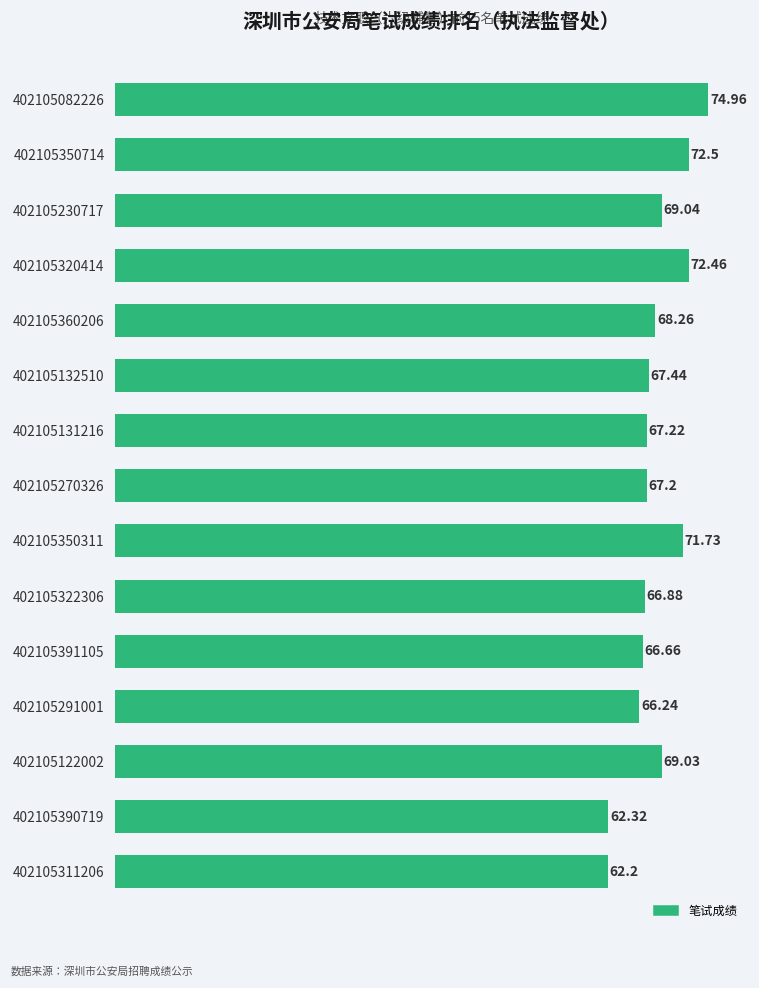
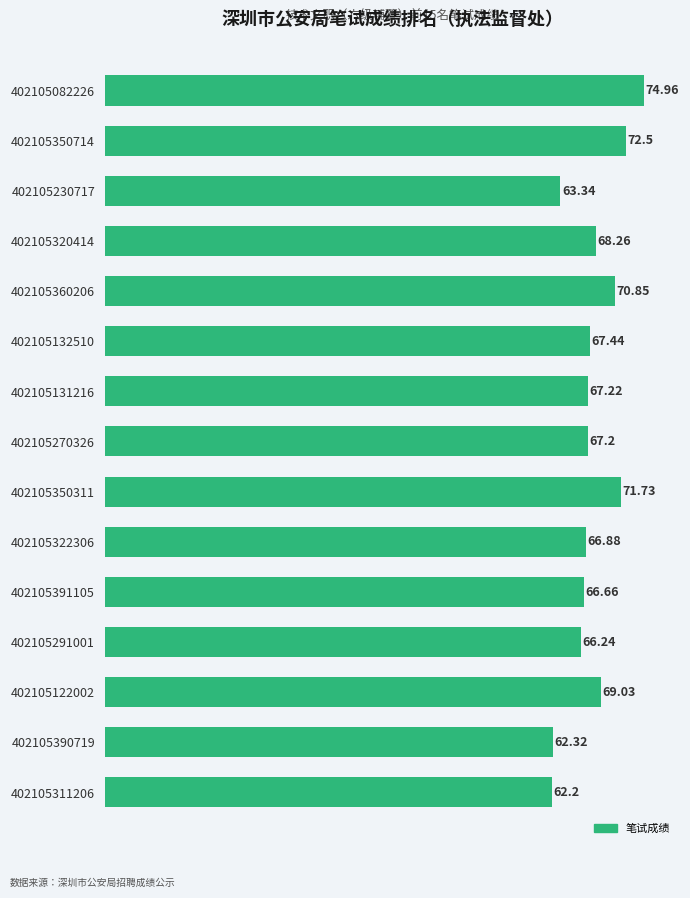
402105230717: 69.04 -> 63.34
402105320414: 72.46 -> 68.26
402105360206: 68.26 -> 70.85
